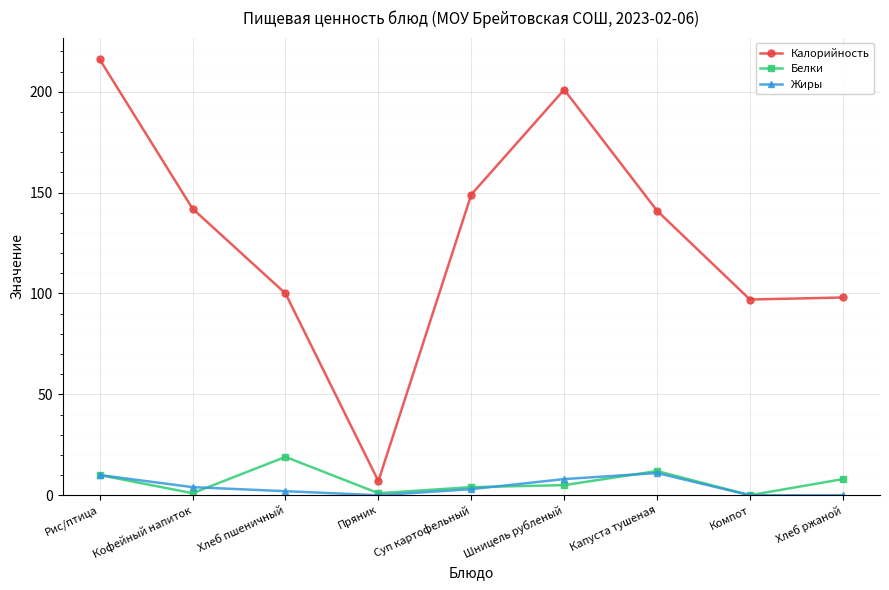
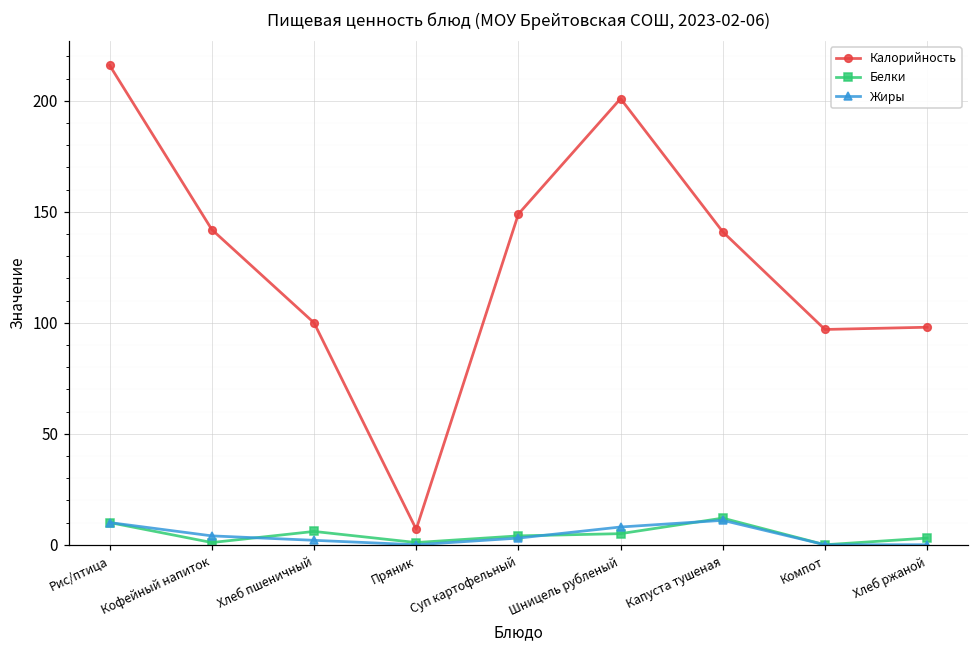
Белки, Хлеб пшеничный: 19 -> 6
Белки, Хлеб ржаной: 8 -> 3
